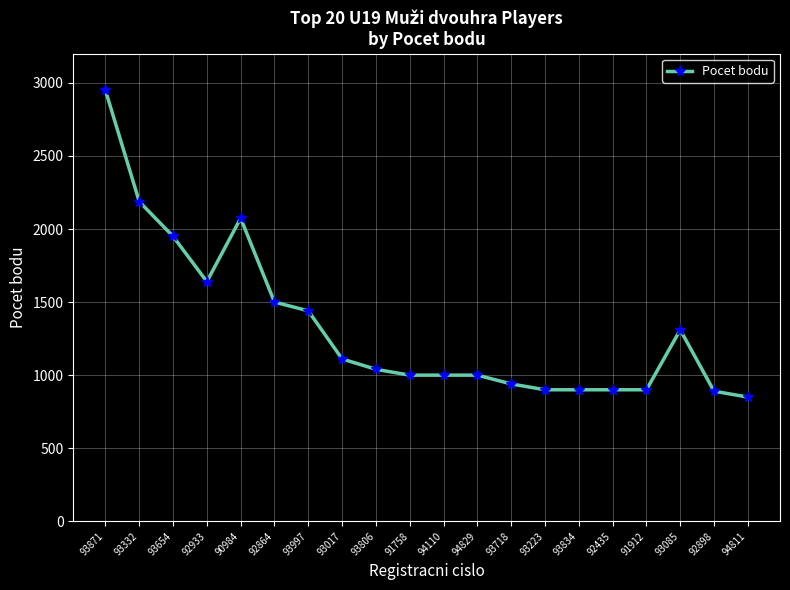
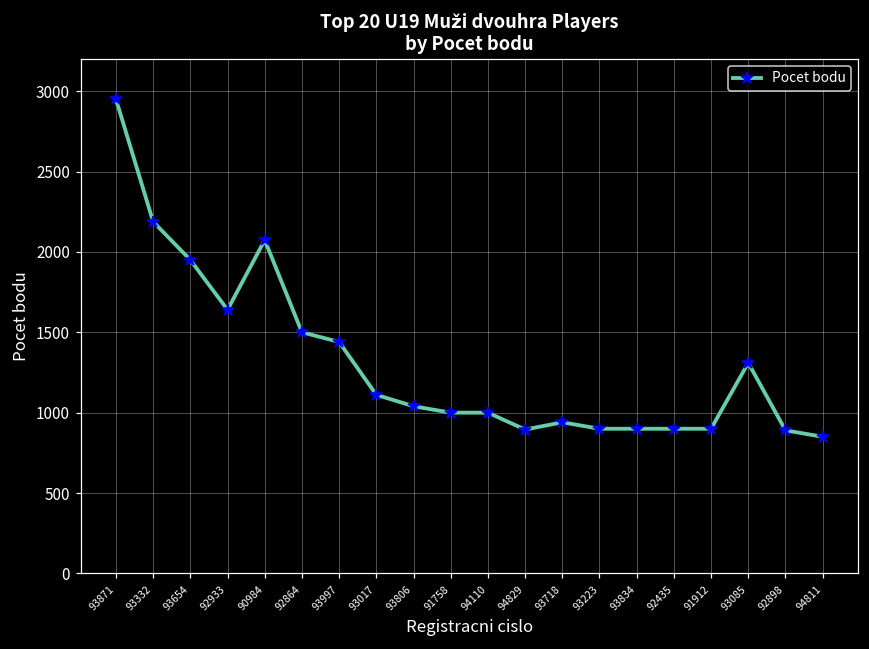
94829: 1000 -> 900
